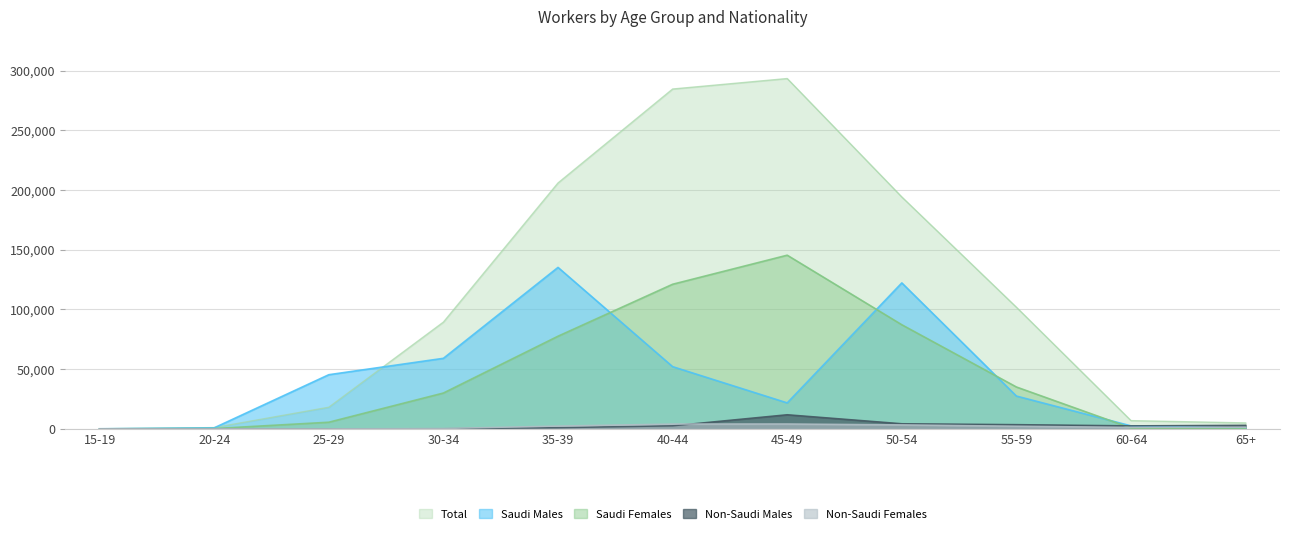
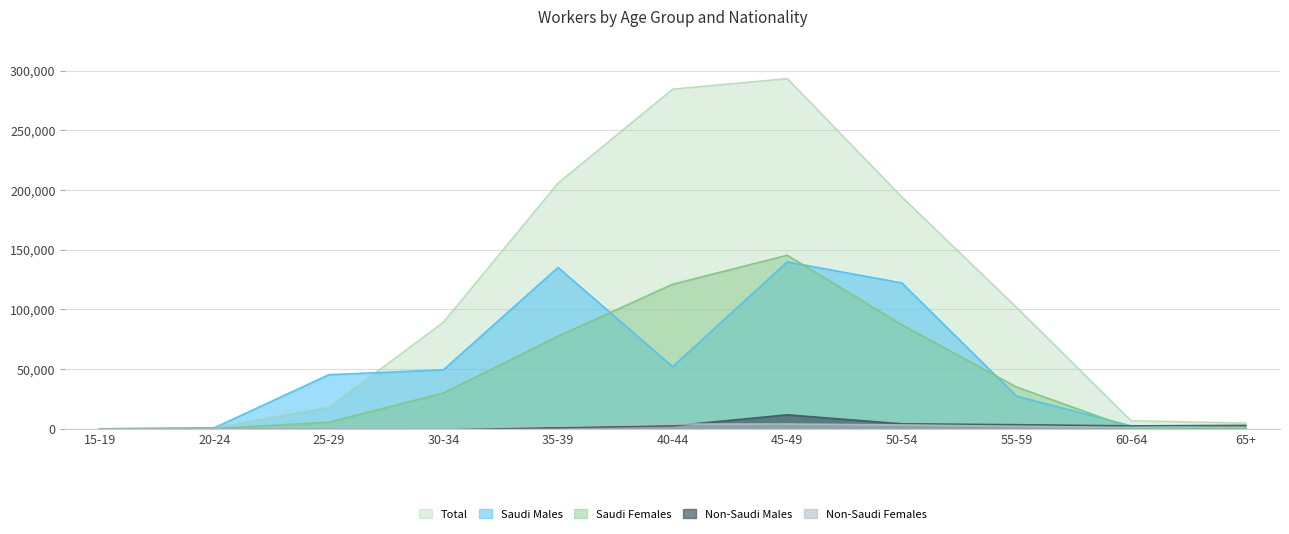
Saudi Males, 30-34: 59,000 -> 49,000
Saudi Males, 45-49: 22,000 -> 140,000
